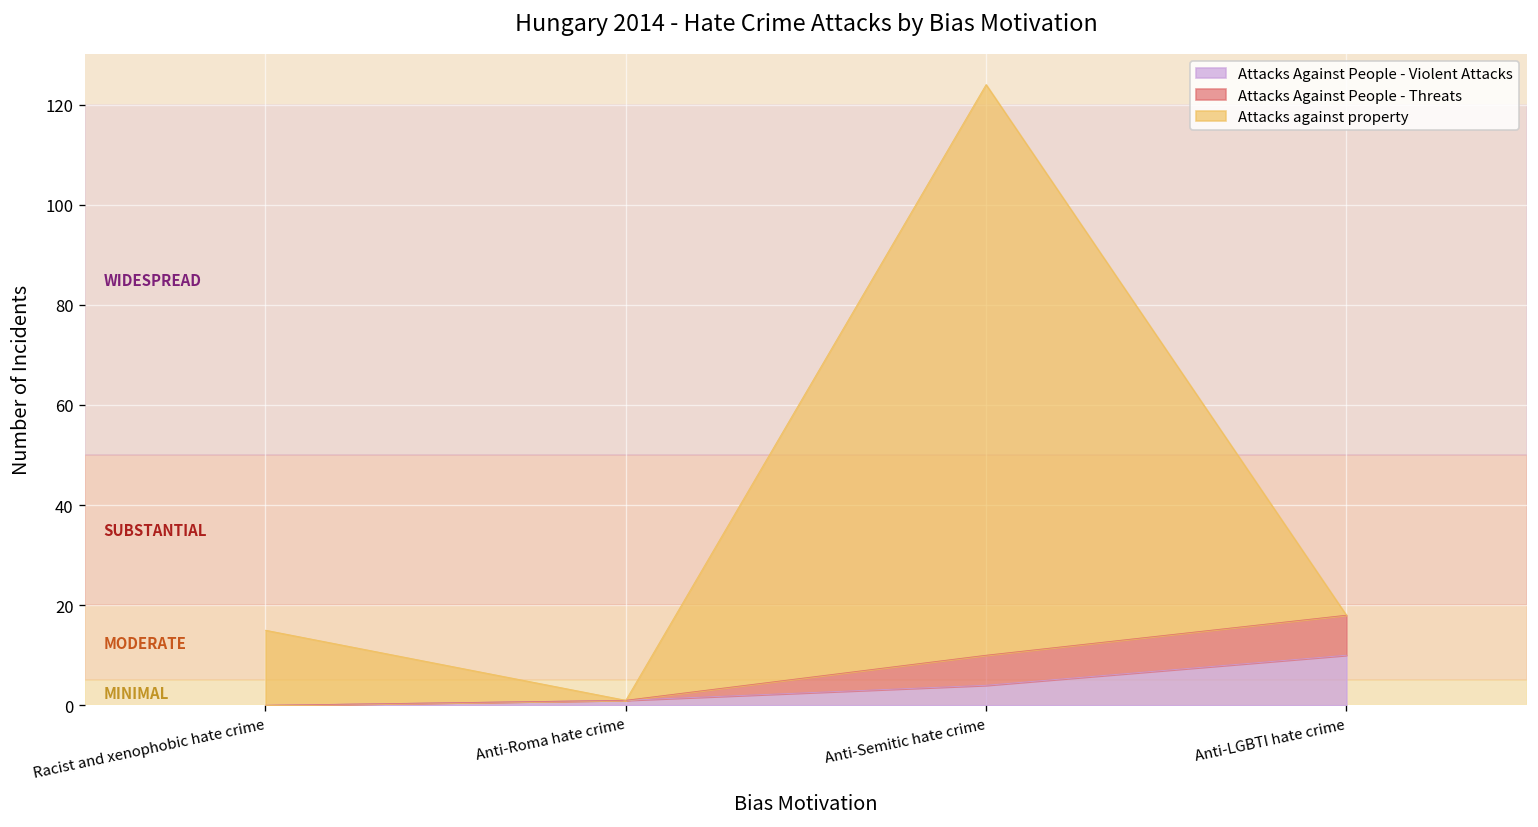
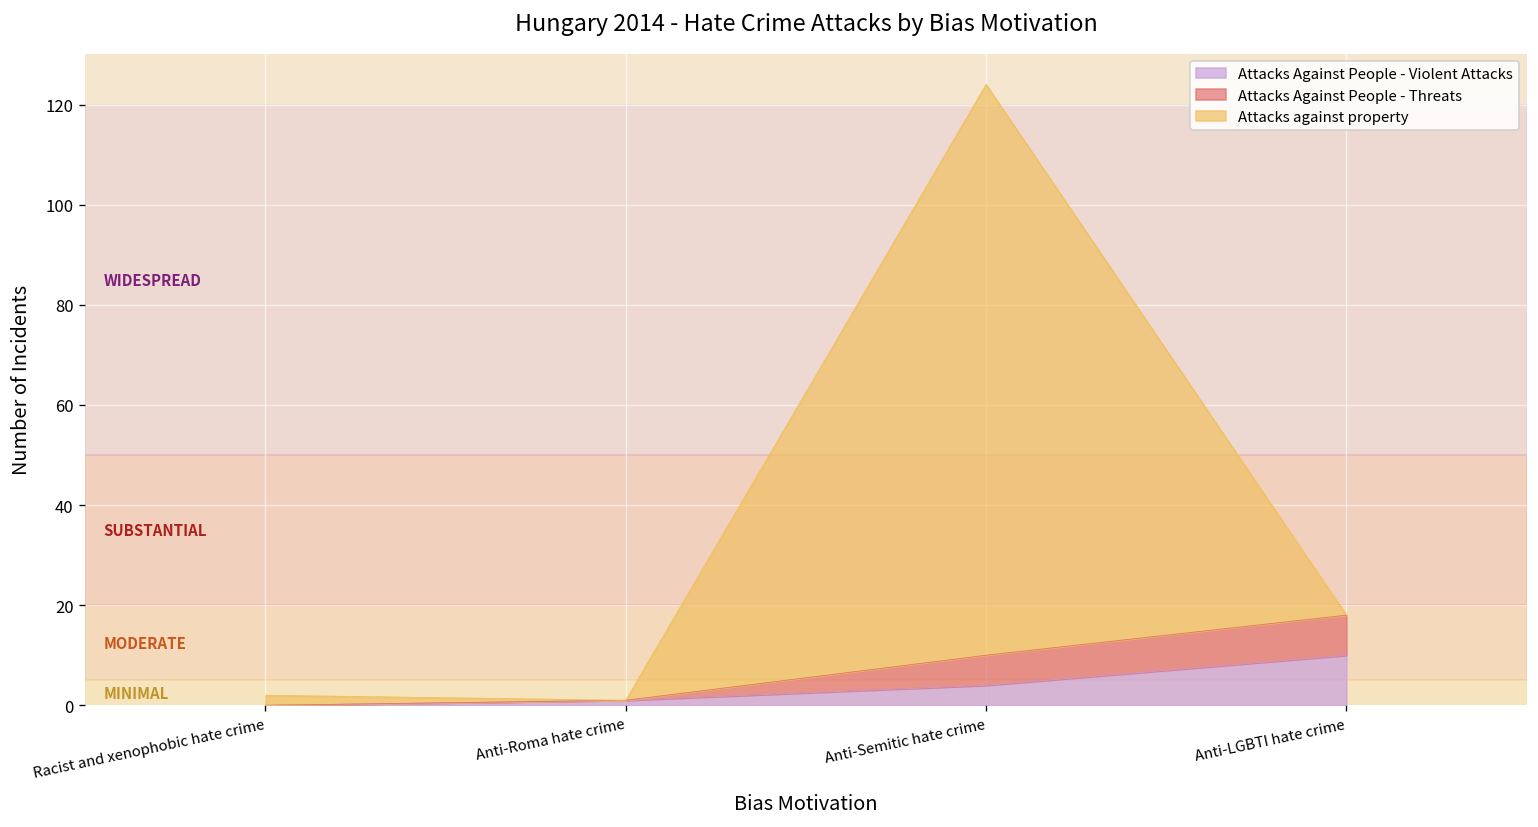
Attacks against property, Racist and xenophobic hate crime: 15 -> 2
